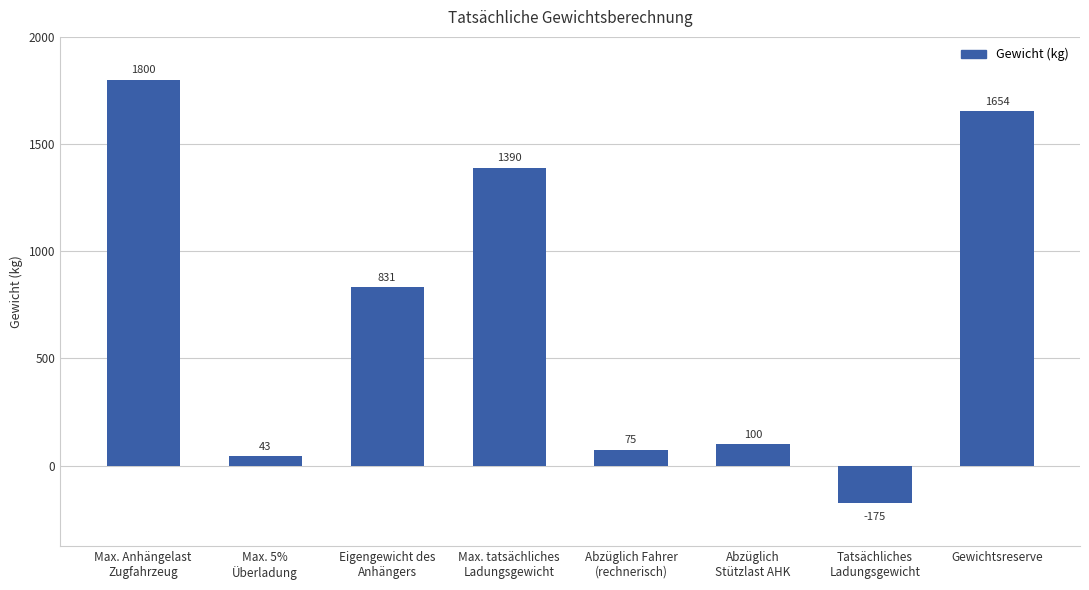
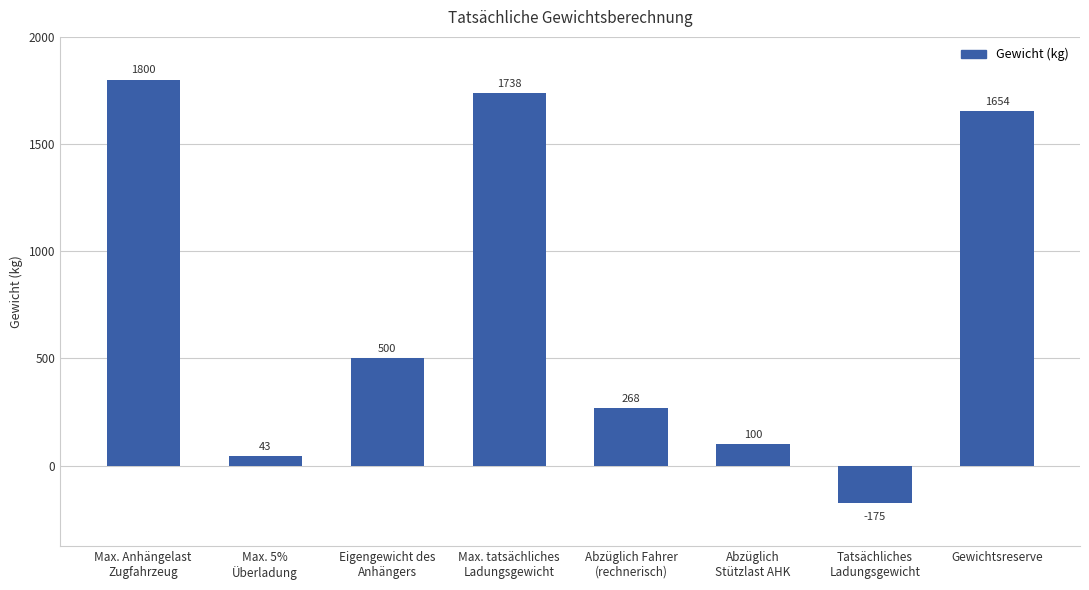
Eigengewicht des Anhängers: 831 -> 500
Max. tatsächliches Ladungsgewicht: 1390 -> 1738
Abzüglich Fahrer (rechnerisch): 75 -> 268
